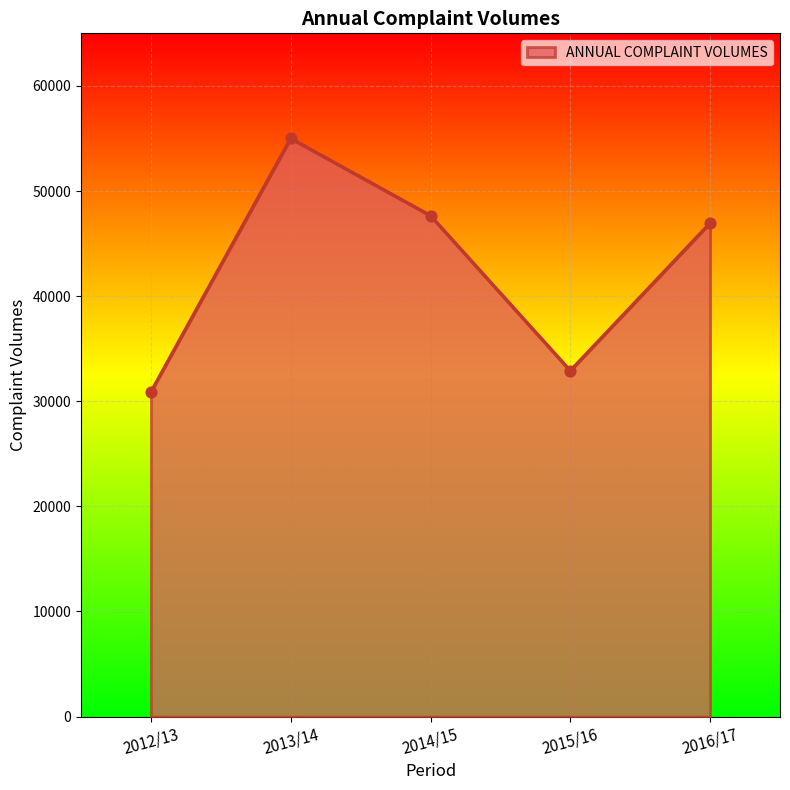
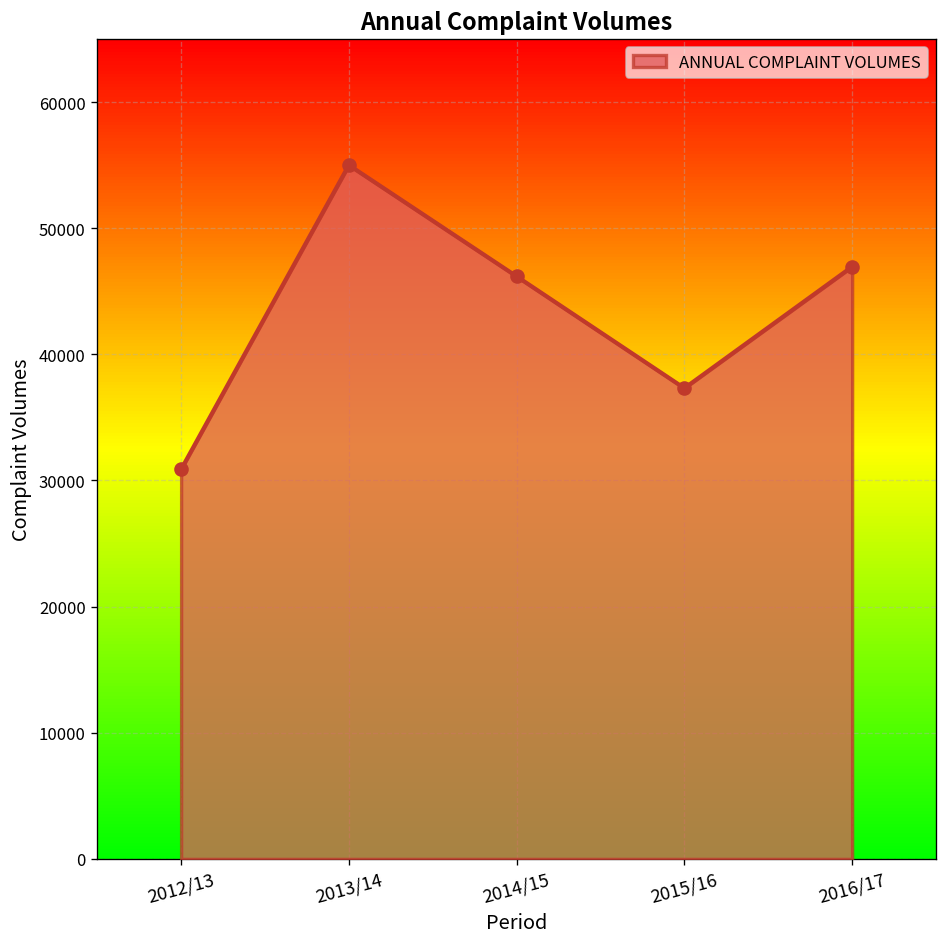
2014/15: 47700 -> 46200
2015/16: 32900 -> 37300
